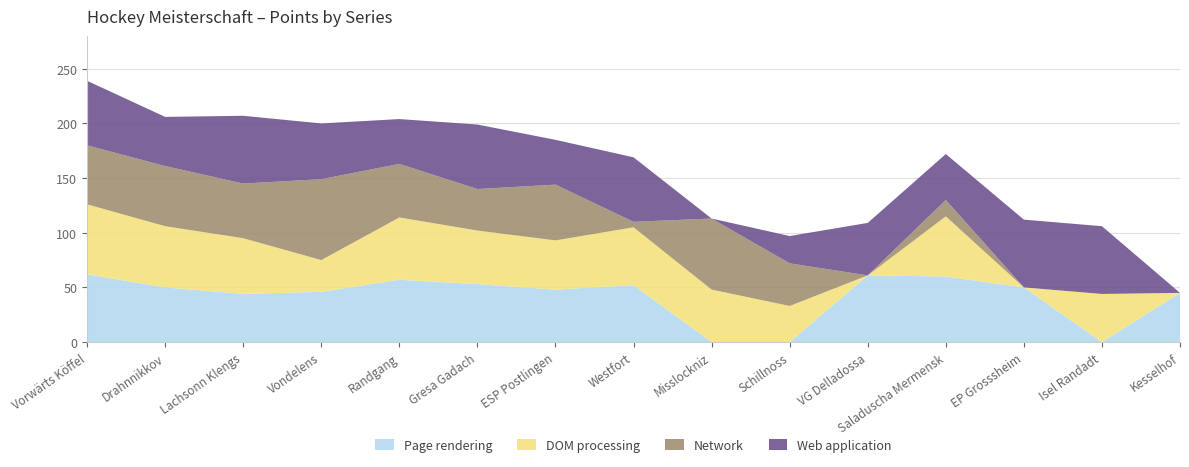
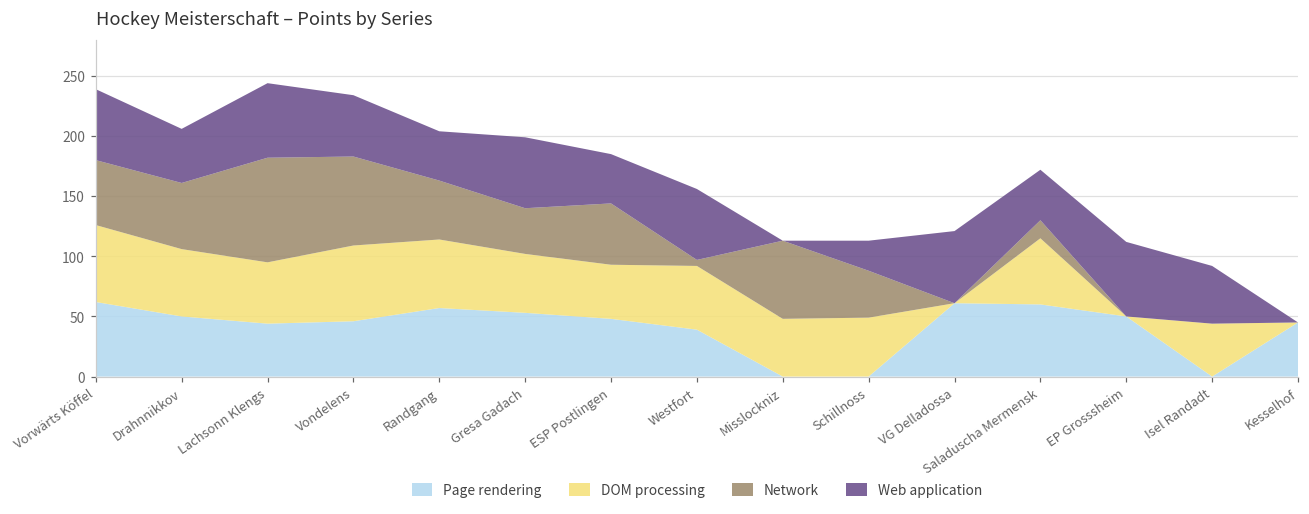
Network, Lachsonn Klengs: 50 -> 87
DOM processing, Vondelens: 29 -> 63
Page rendering, Westfort: 52 -> 39
DOM processing, Schillnoss: 33 -> 49
Web application, VG Delladossa: 48 -> 60
Web application, Isel Randadt: 62 -> 48
